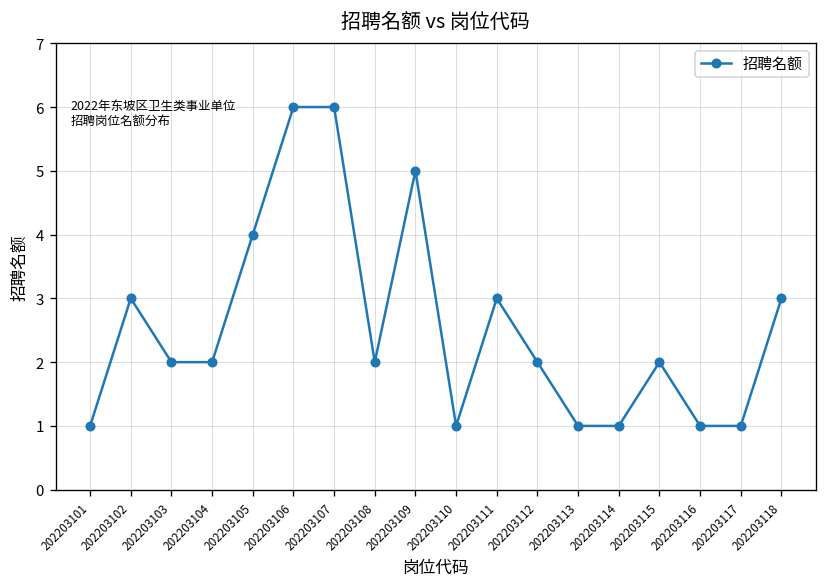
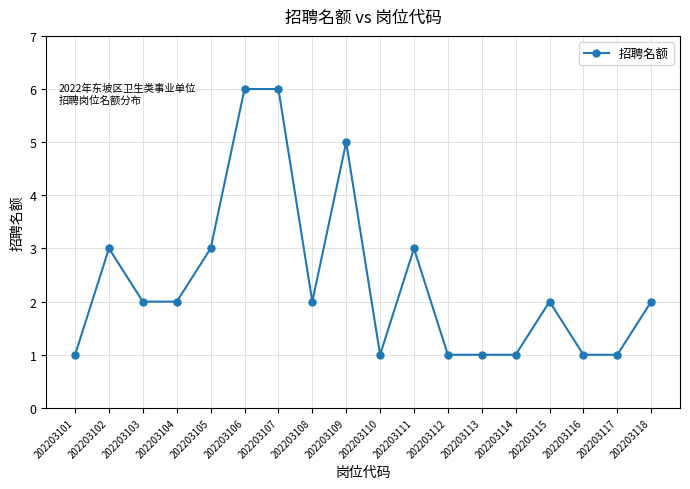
202203105: 4 -> 3
202203112: 2 -> 1
202203118: 3 -> 2
